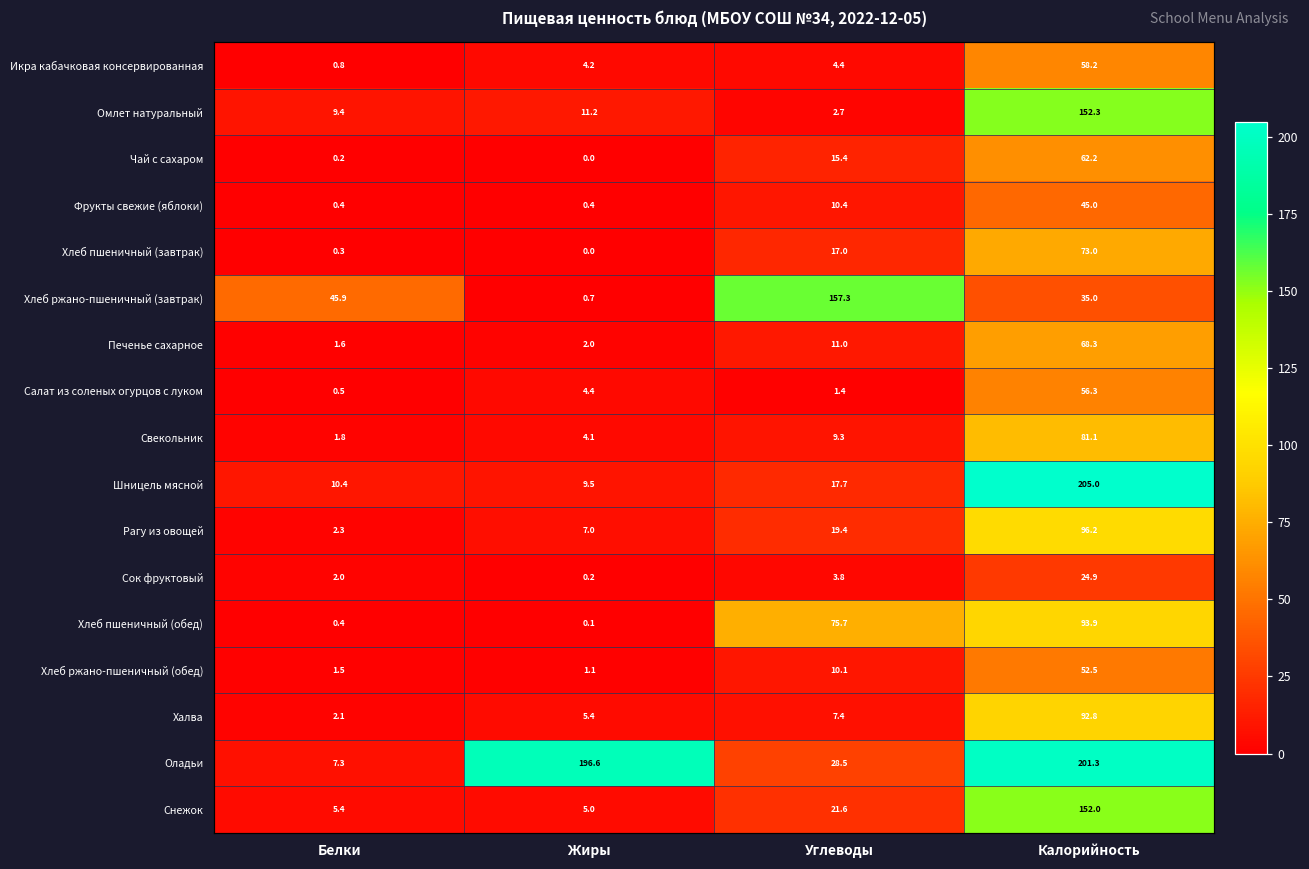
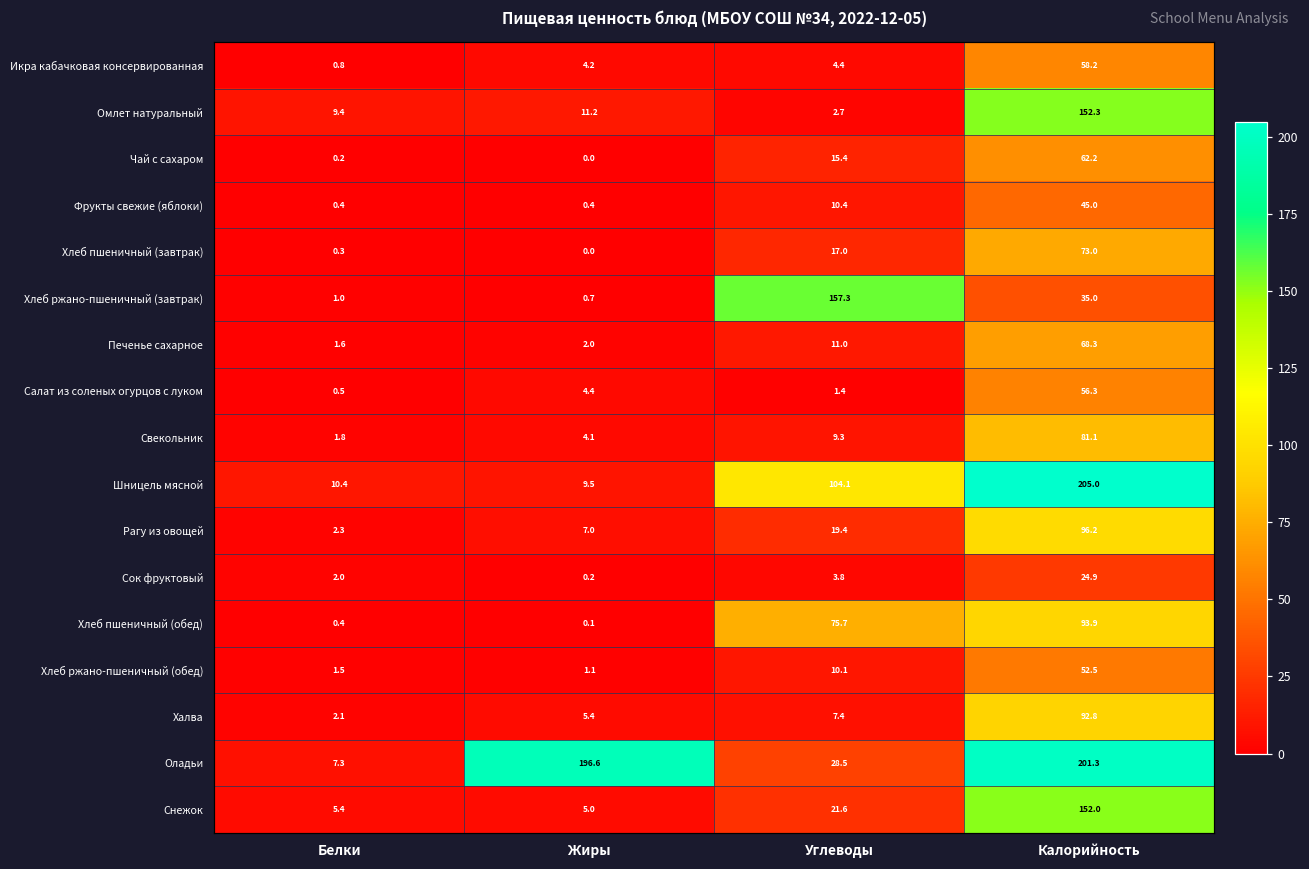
Хлеб ржано-пшеничный (завтрак), Белки: 45.9 -> 1.0
Шницель мясной, Углеводы: 17.7 -> 104.1
